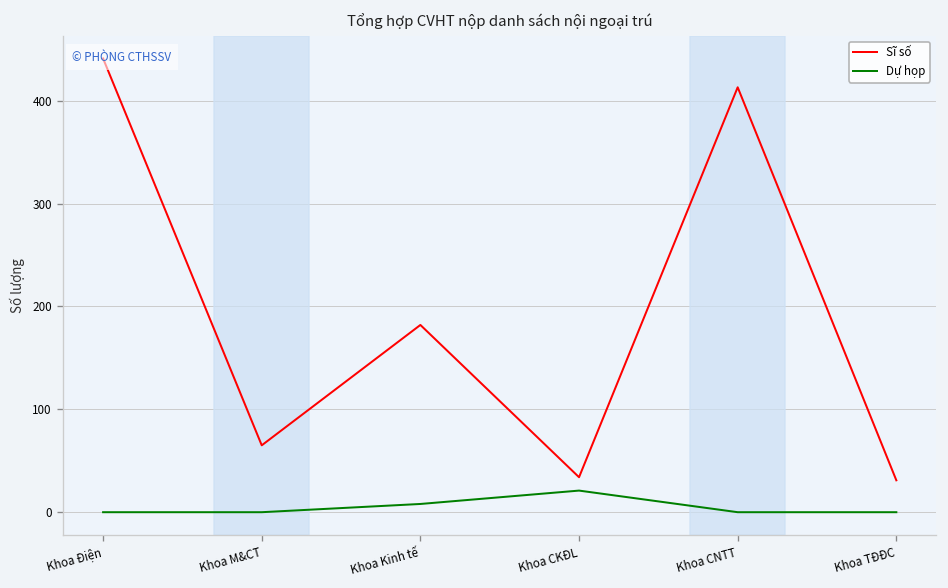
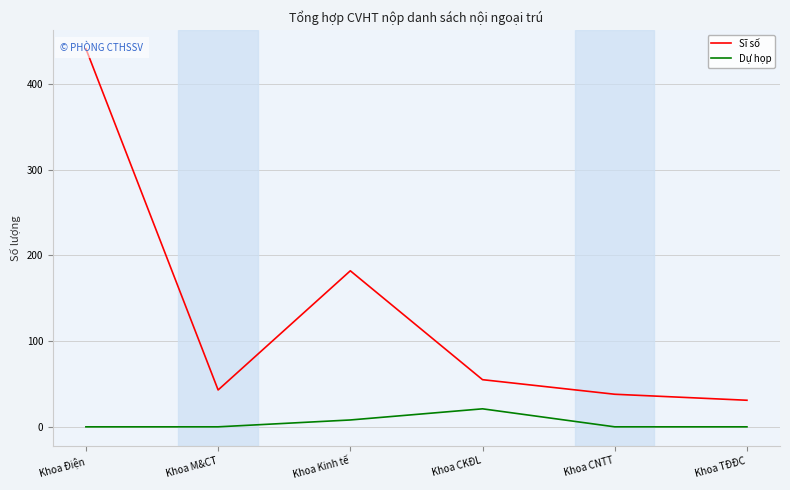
Sĩ số, Khoa M&CT: 70 -> 40
Sĩ số, Khoa CKĐL: 30 -> 60
Sĩ số, Khoa CNTT: 410 -> 40
